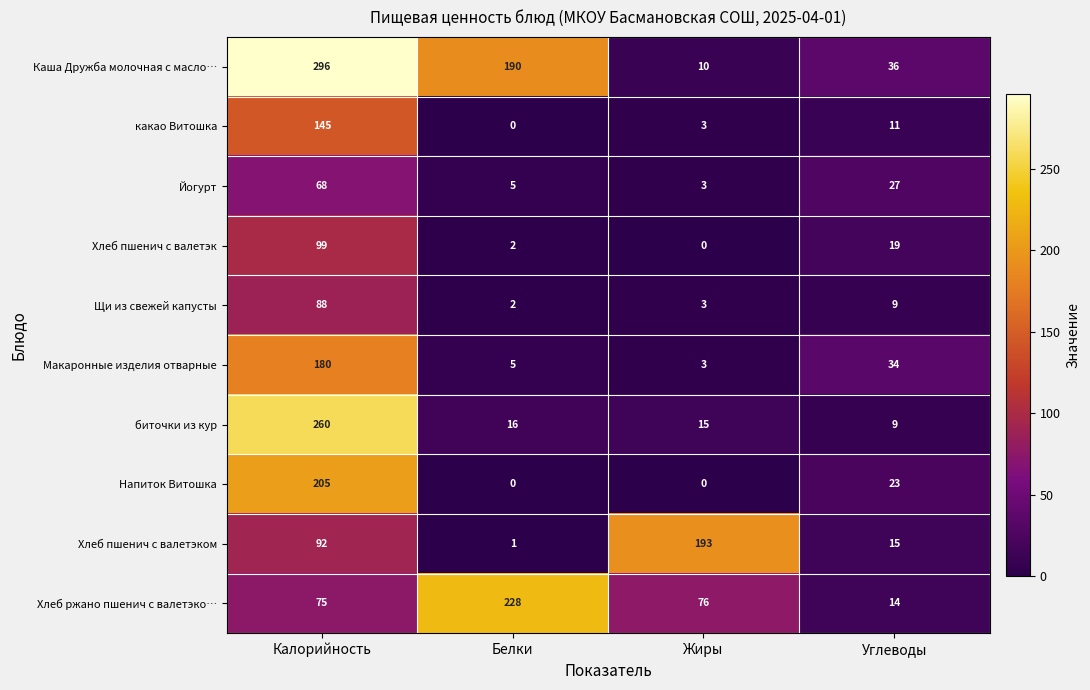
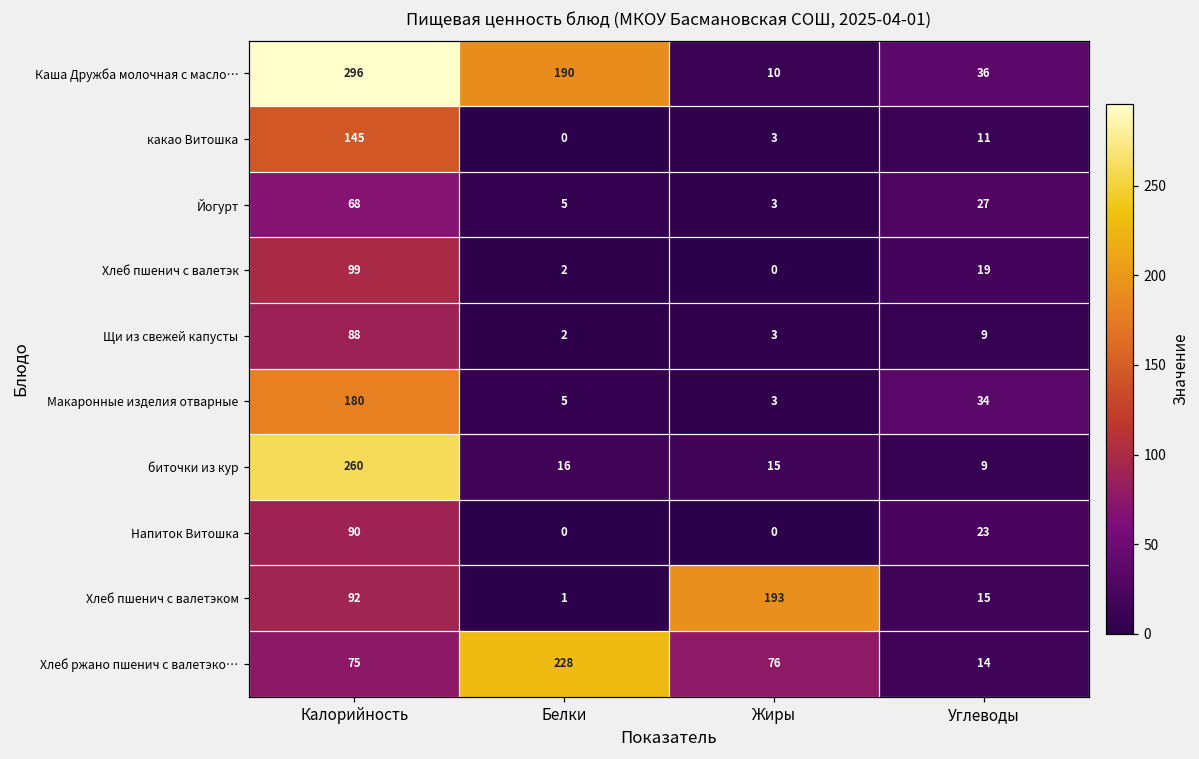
Напиток Витошка, Калорийность: 205 -> 90
